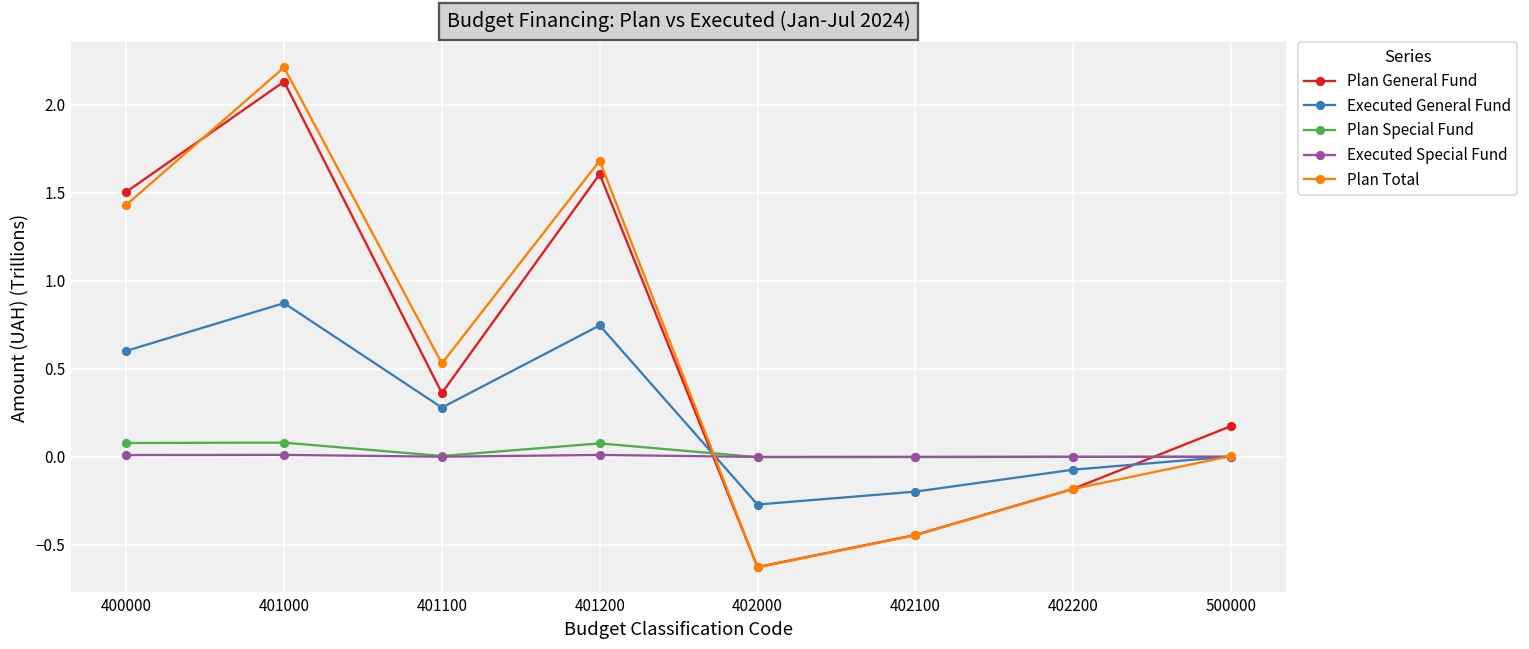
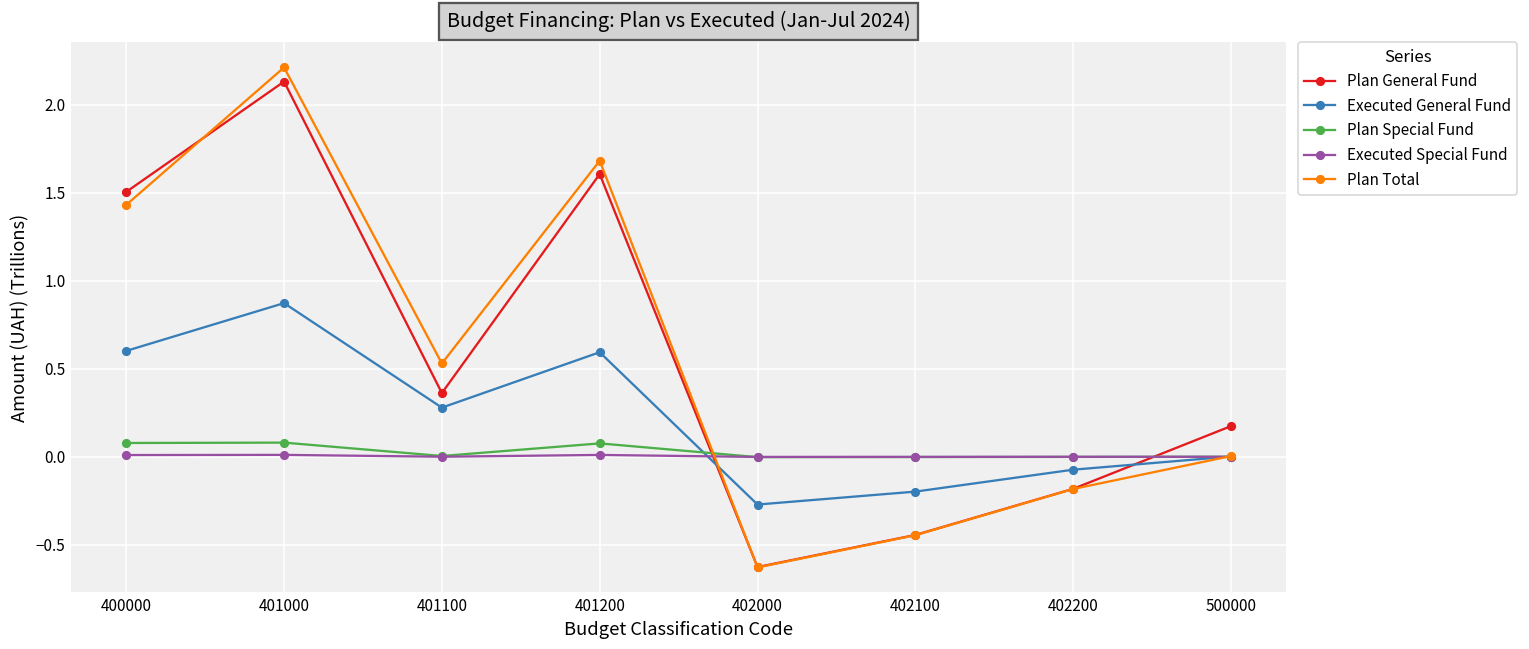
Executed General Fund, 401200: 0.75 -> 0.59
